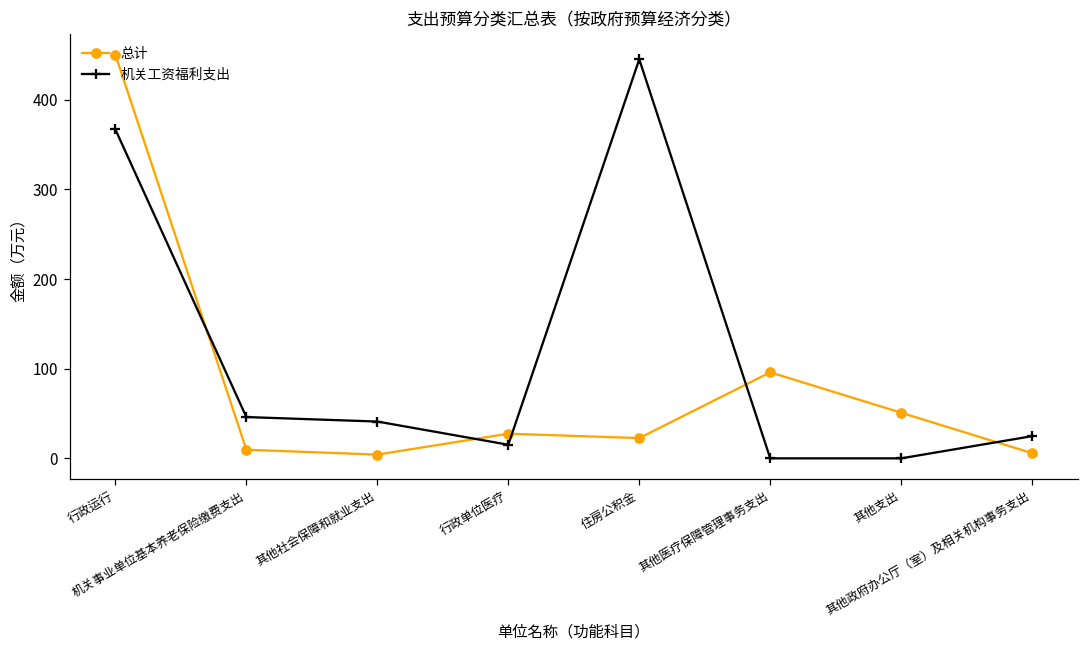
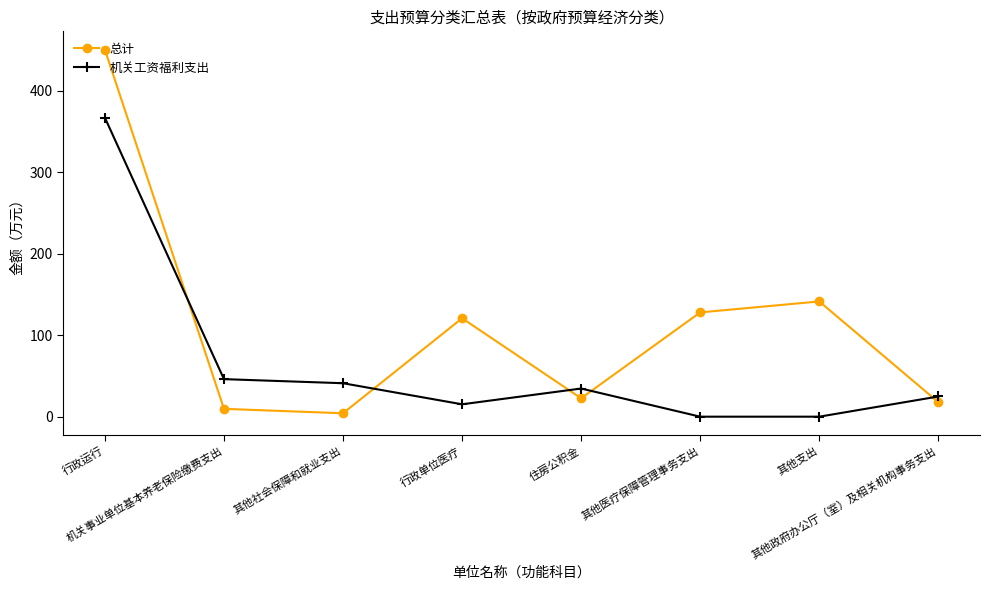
总计, 行政单位医疗: 30 -> 120
机关工资福利支出, 住房公积金: 450 -> 30
总计, 其他医疗保障管理事务支出: 100 -> 130
总计, 其他支出: 50 -> 140
总计, 其他政府办公厅（室）及相关机构事务支出: 10 -> 20
